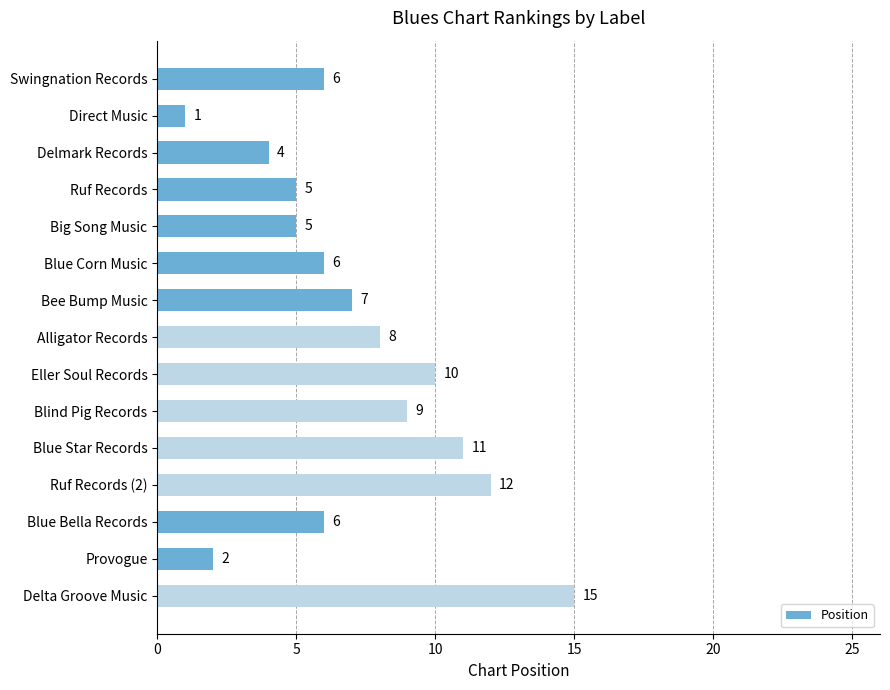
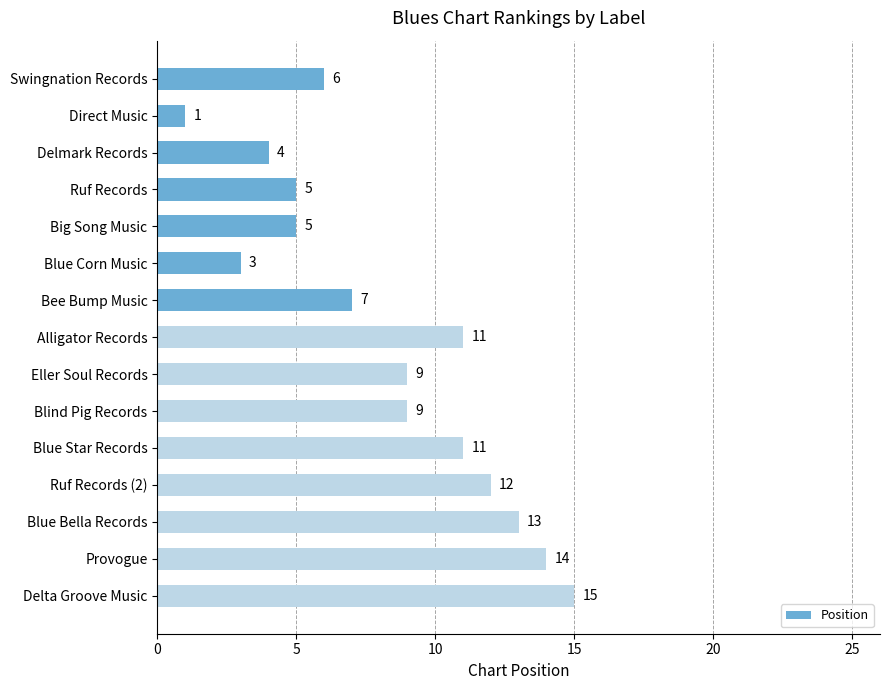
Blue Corn Music: 6 -> 3
Alligator Records: 8 -> 11
Eller Soul Records: 10 -> 9
Blue Bella Records: 6 -> 13
Provogue: 2 -> 14
